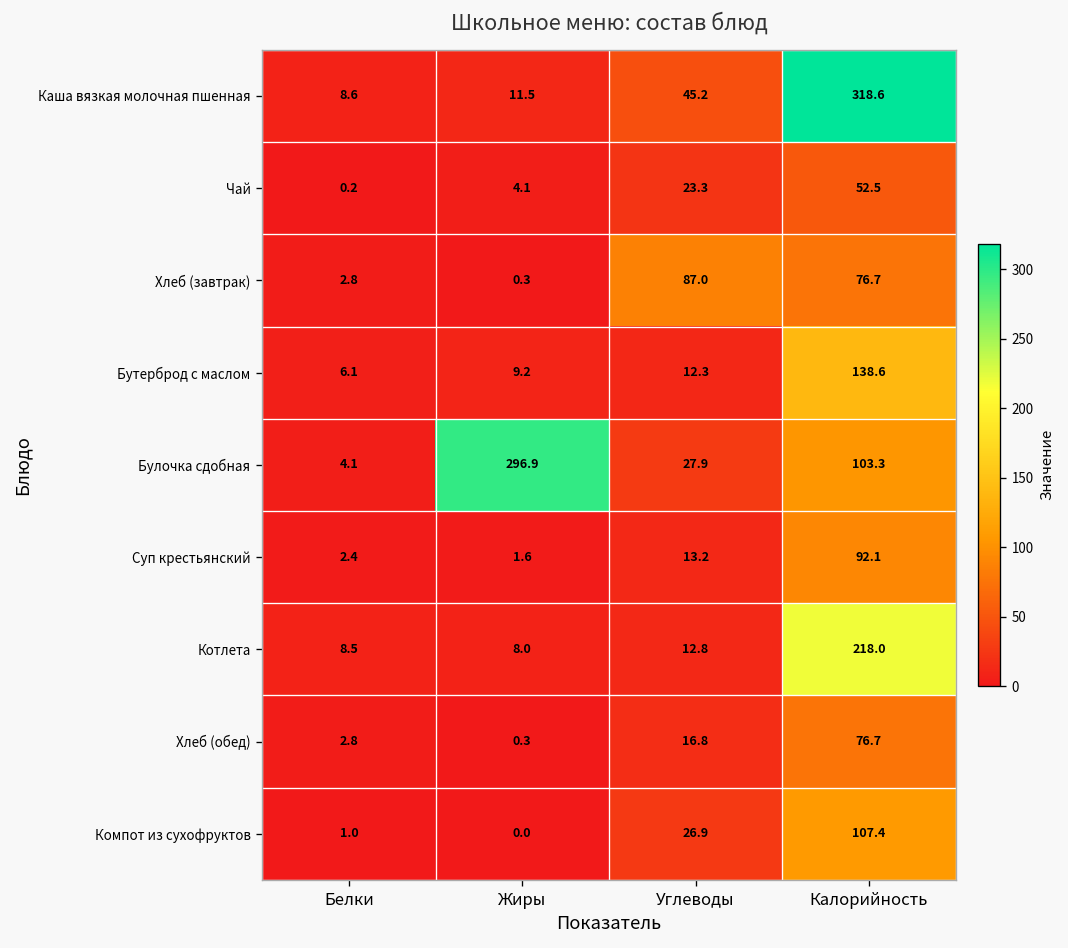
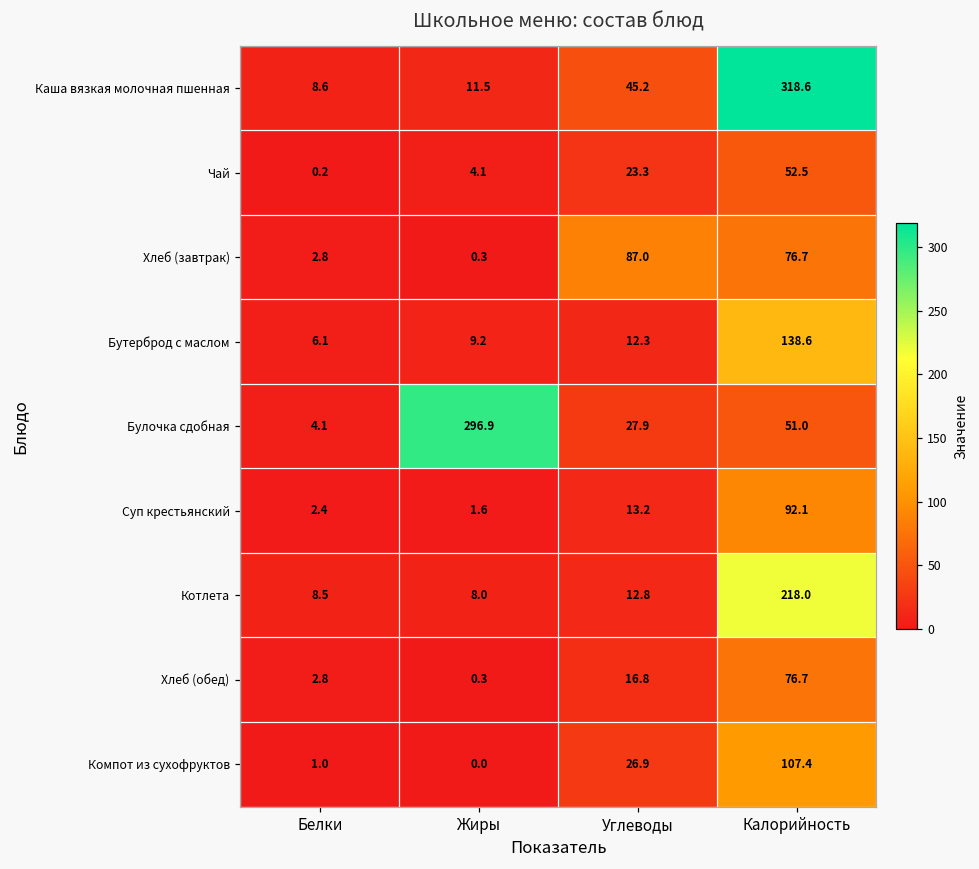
Булочка сдобная, Калорийность: 103.3 -> 51.0
